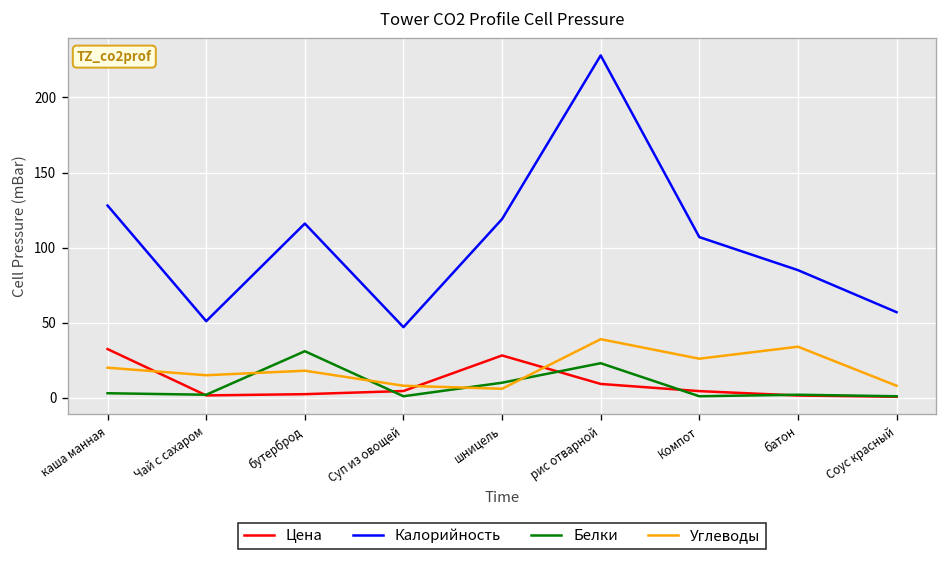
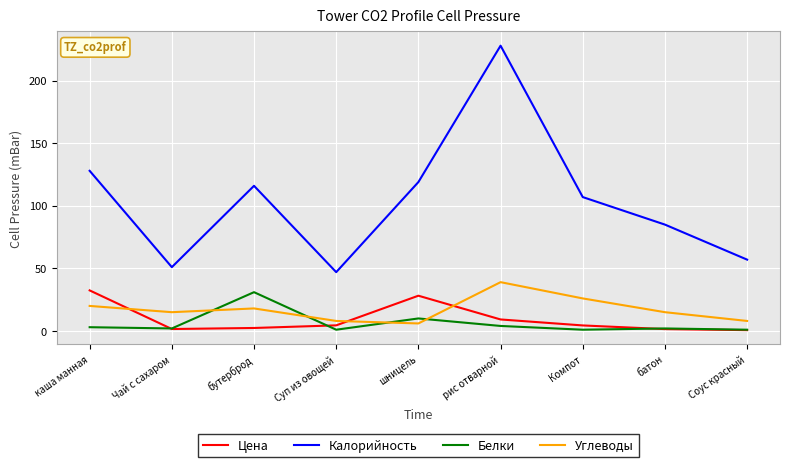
Белки, рис отварной: 23 -> 4
Углеводы, батон: 34 -> 15
